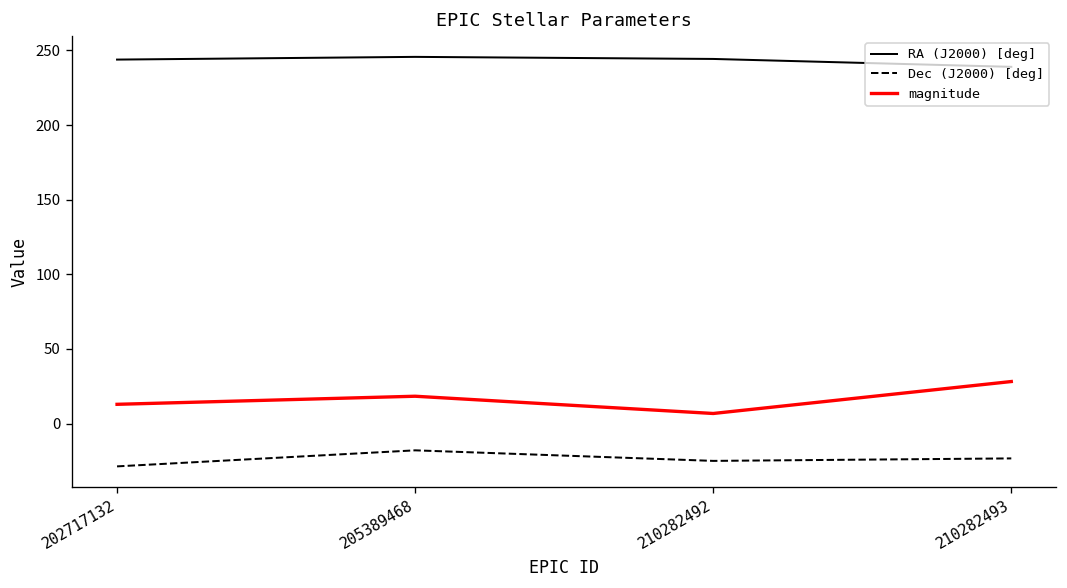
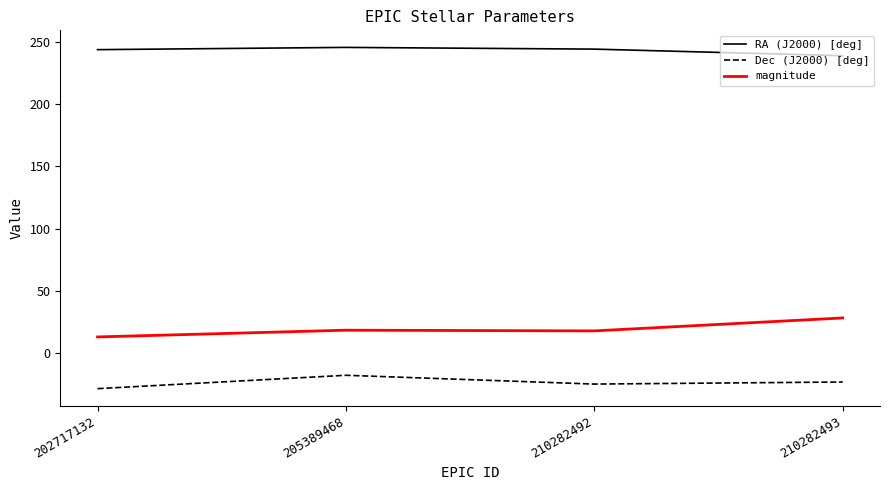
magnitude, 210282492: 7 -> 18
